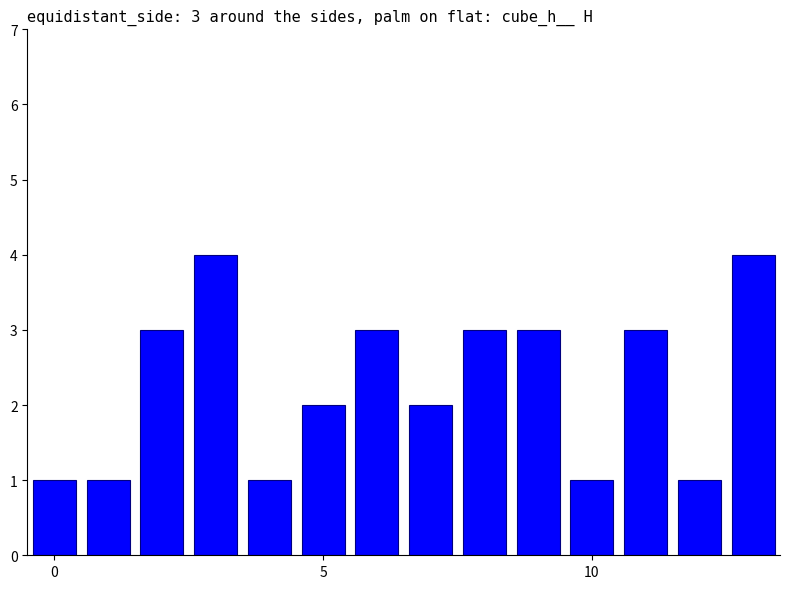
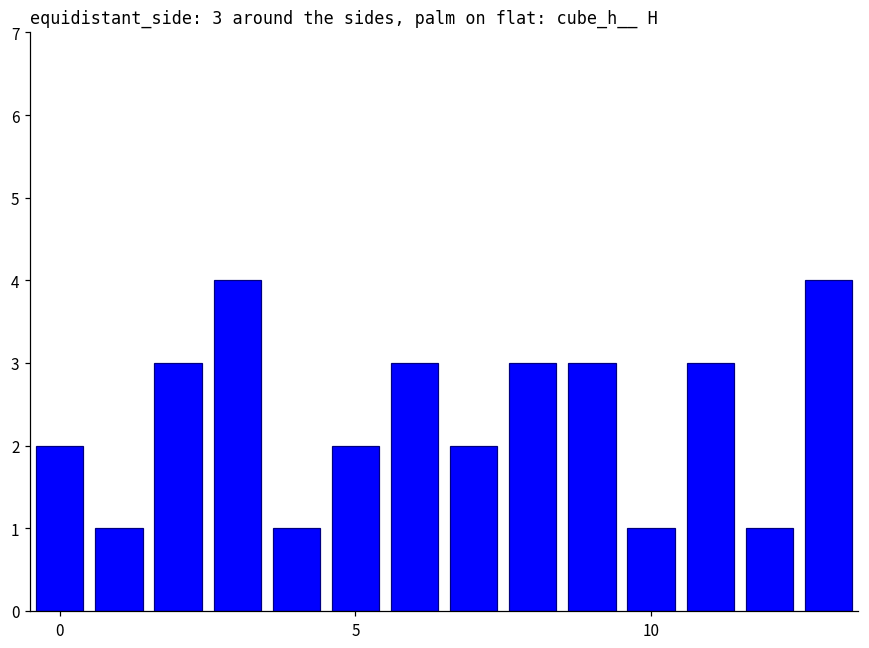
0: 1 -> 2
